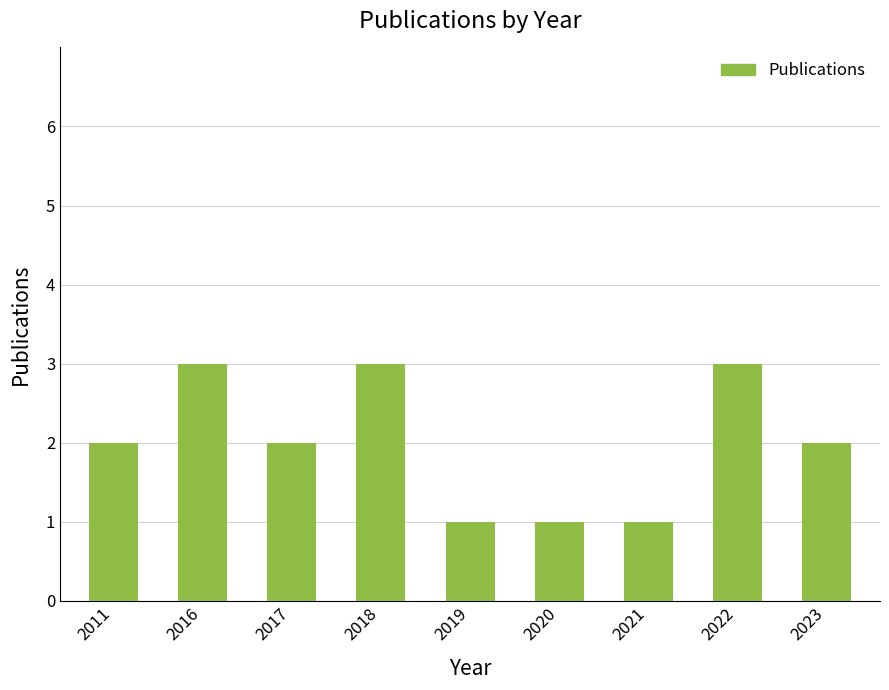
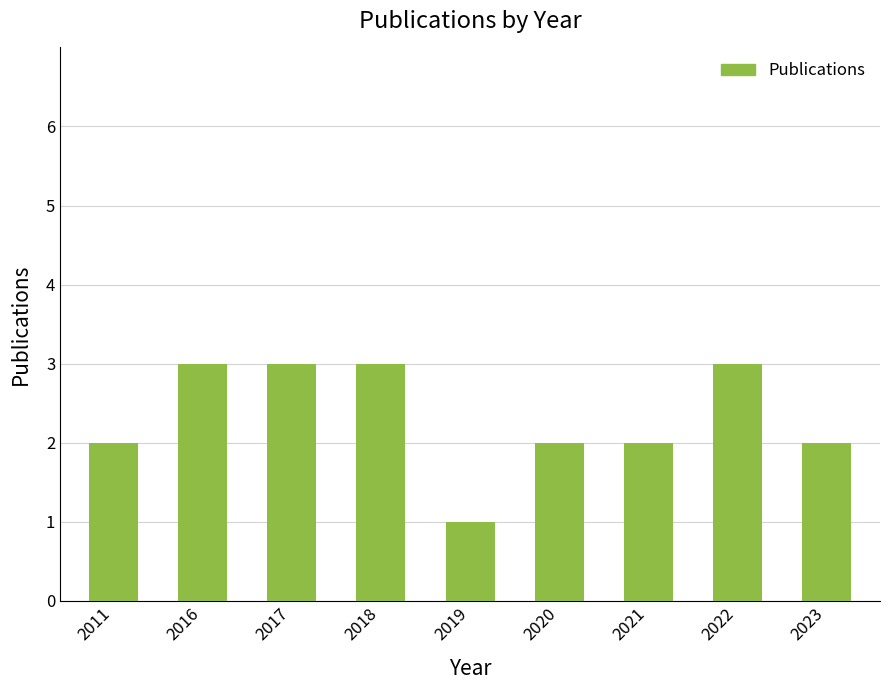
2017: 2 -> 3
2020: 1 -> 2
2021: 1 -> 2
